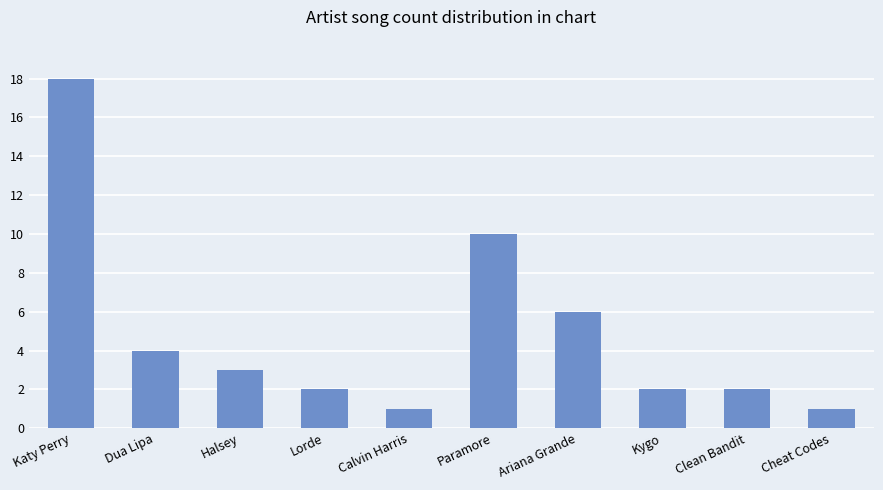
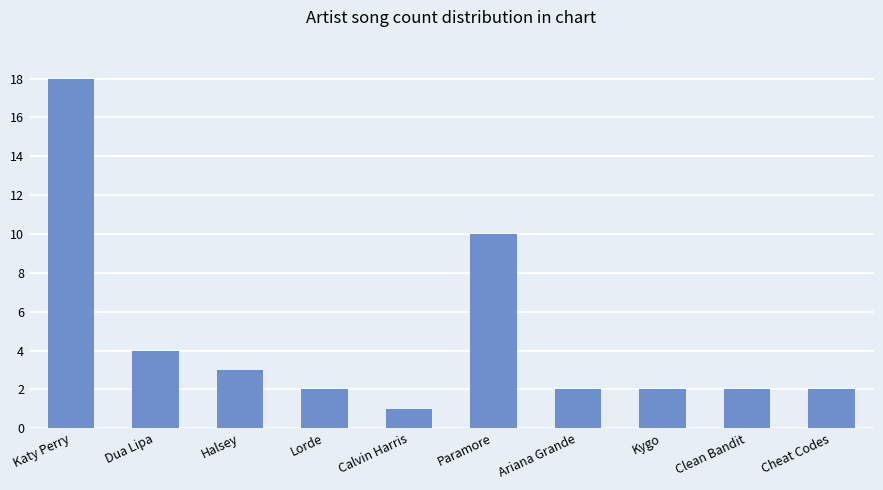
Ariana Grande: 6 -> 2
Cheat Codes: 1 -> 2
